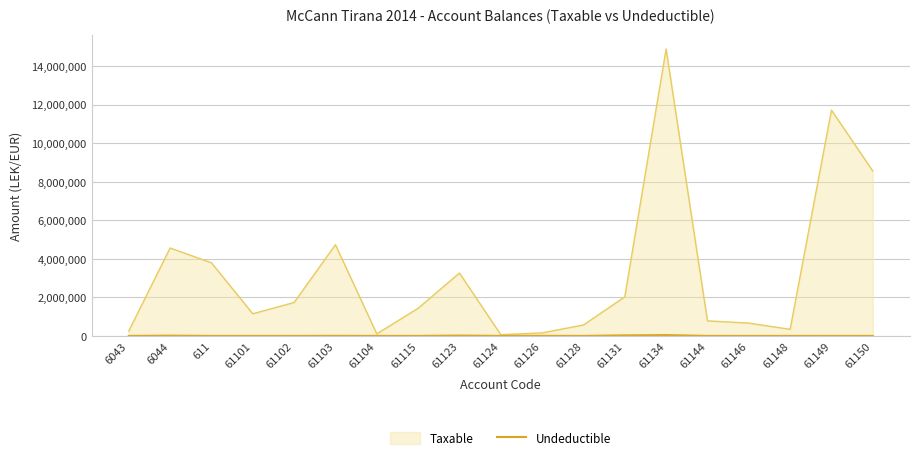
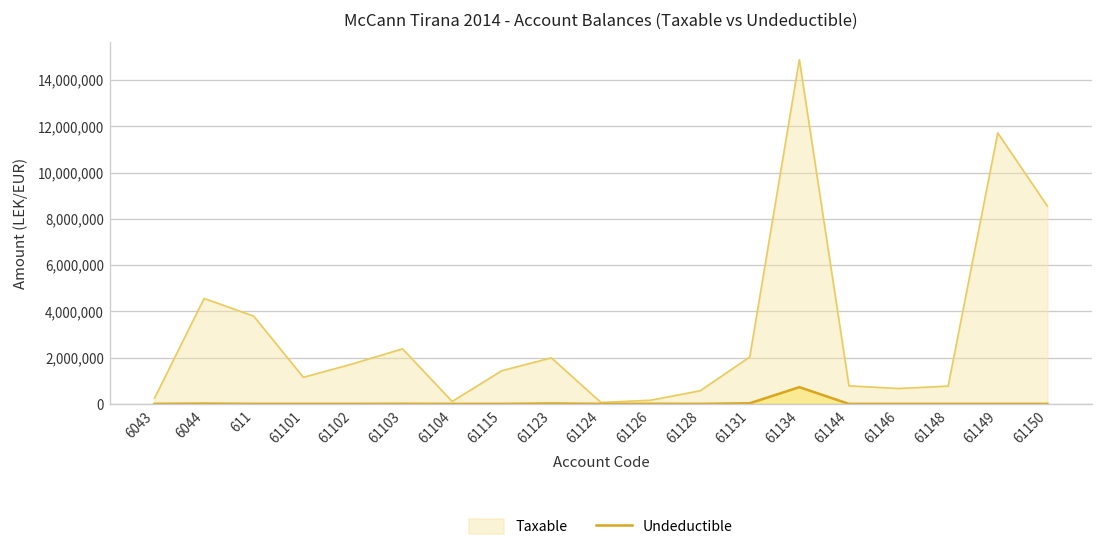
Taxable, 61103: 4,700,000 -> 2,400,000
Taxable, 61123: 3,300,000 -> 2,000,000
Undeductible, 61134: 0 -> 700,000
Taxable, 61148: 300,000 -> 800,000
